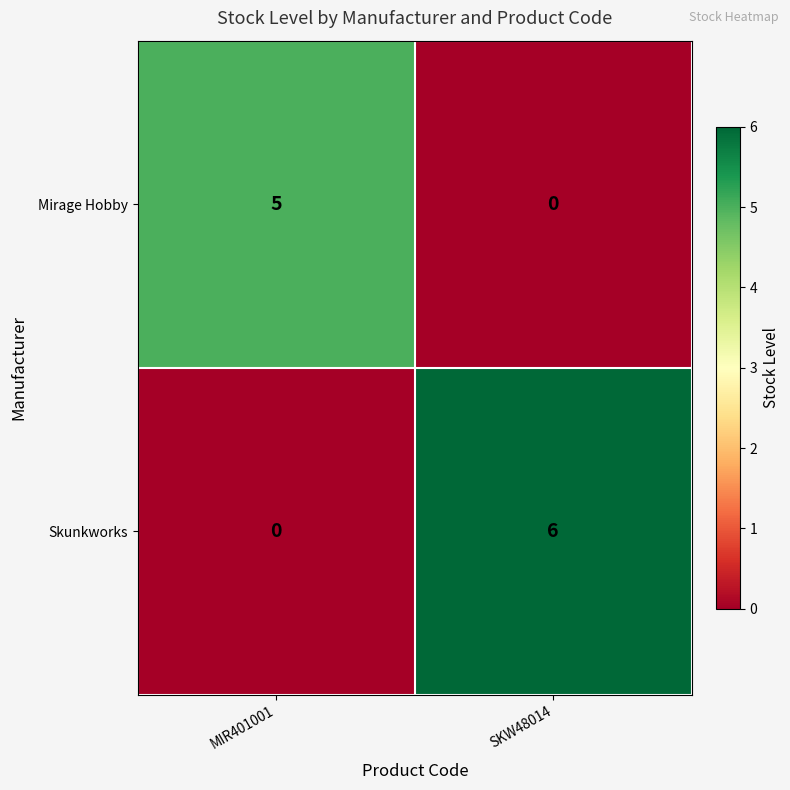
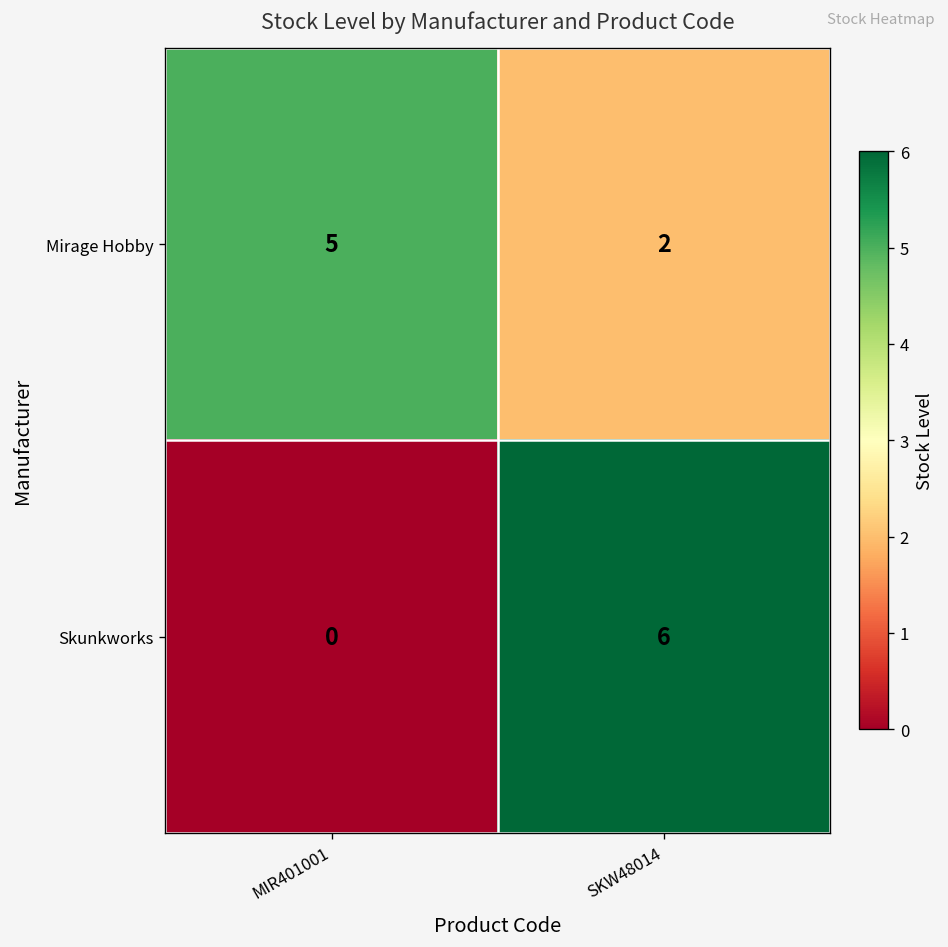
Mirage Hobby, SKW48014: 0 -> 2
